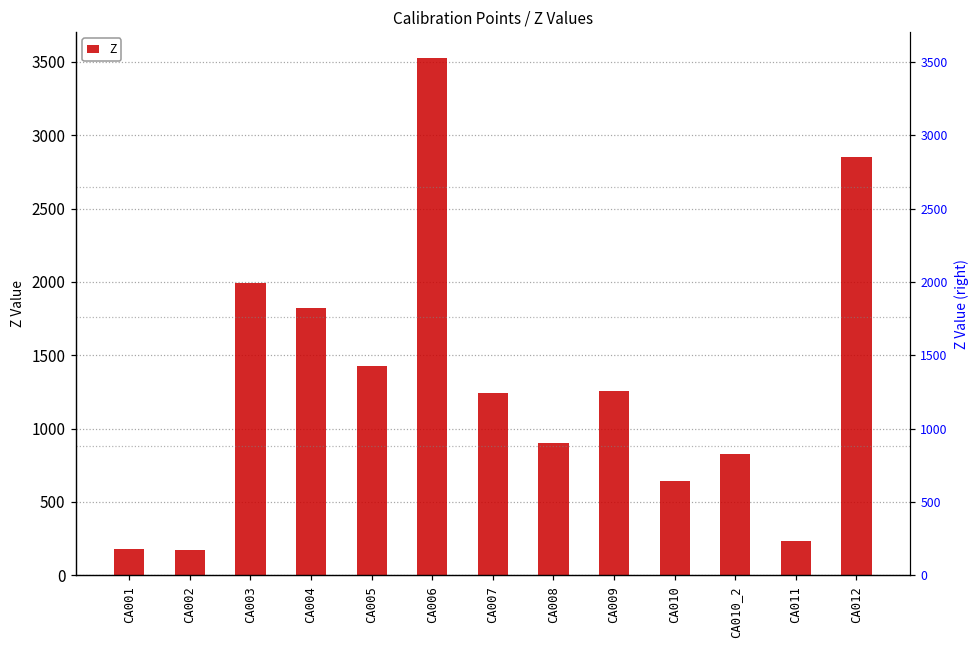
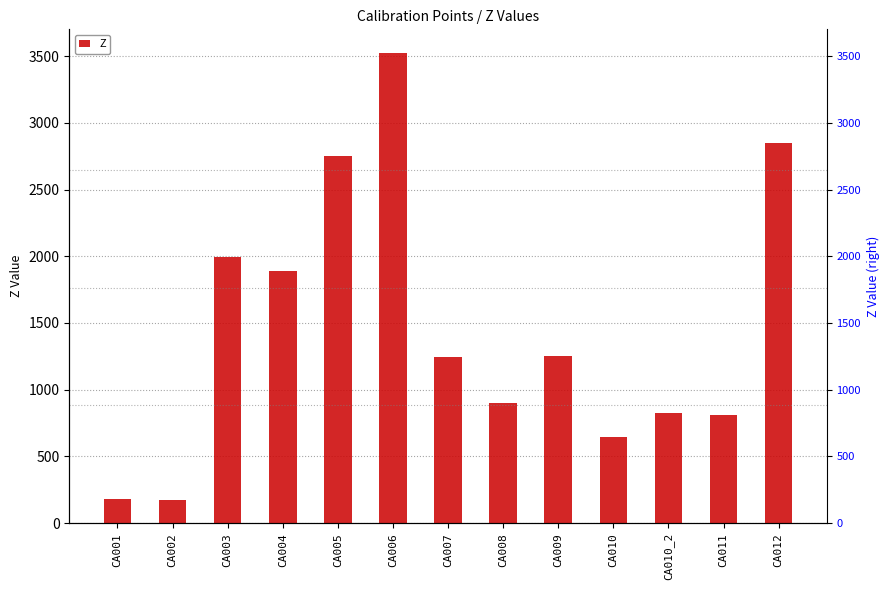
CA004: 1830 -> 1890
CA005: 1420 -> 2750
CA011: 240 -> 810
